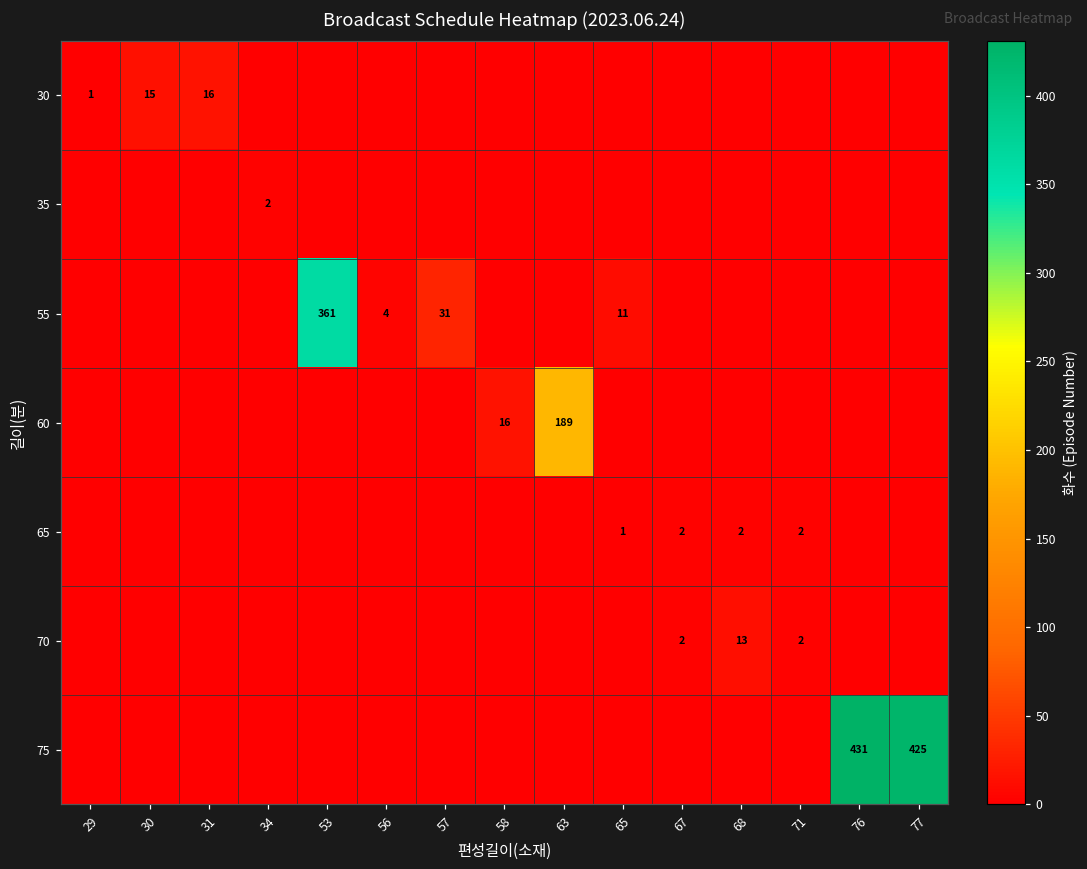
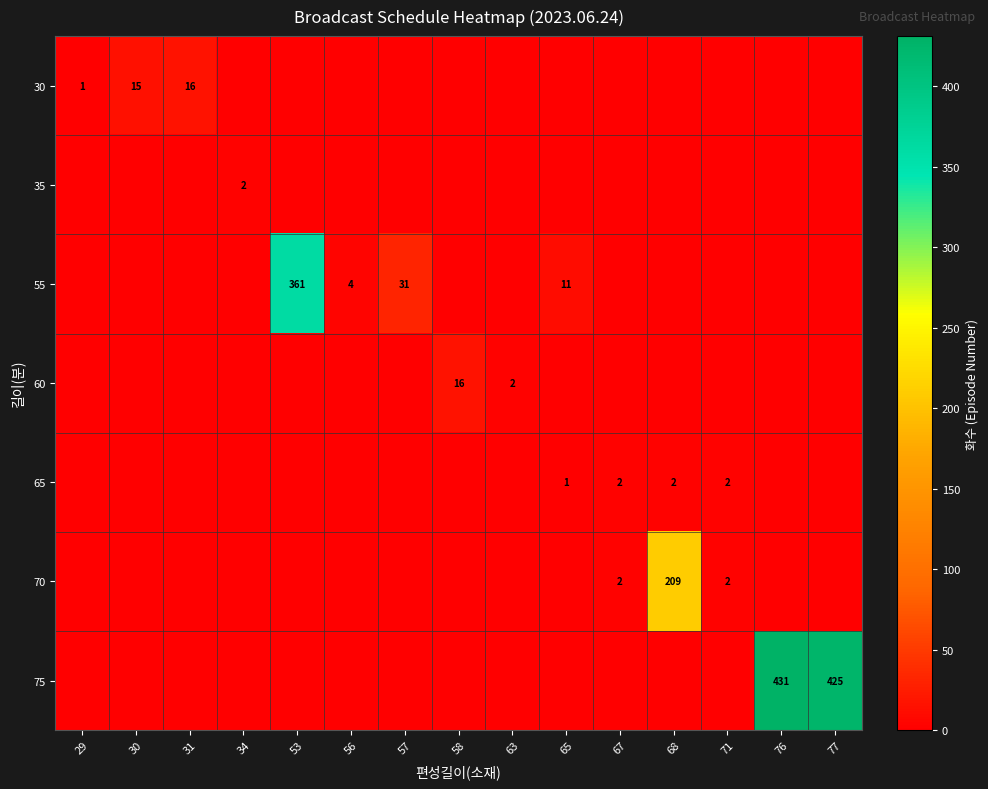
60, 63: 189 -> 2
70, 68: 13 -> 209
